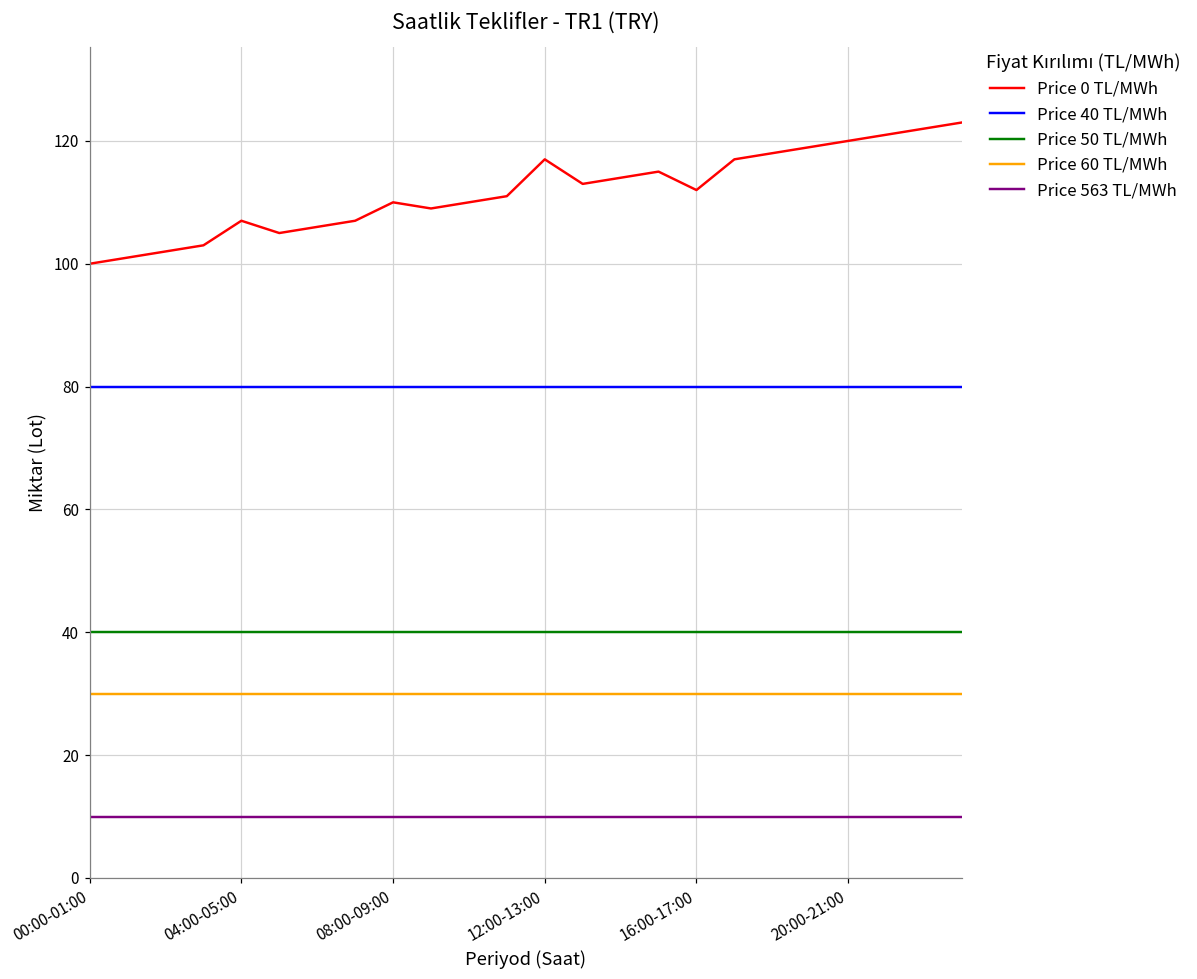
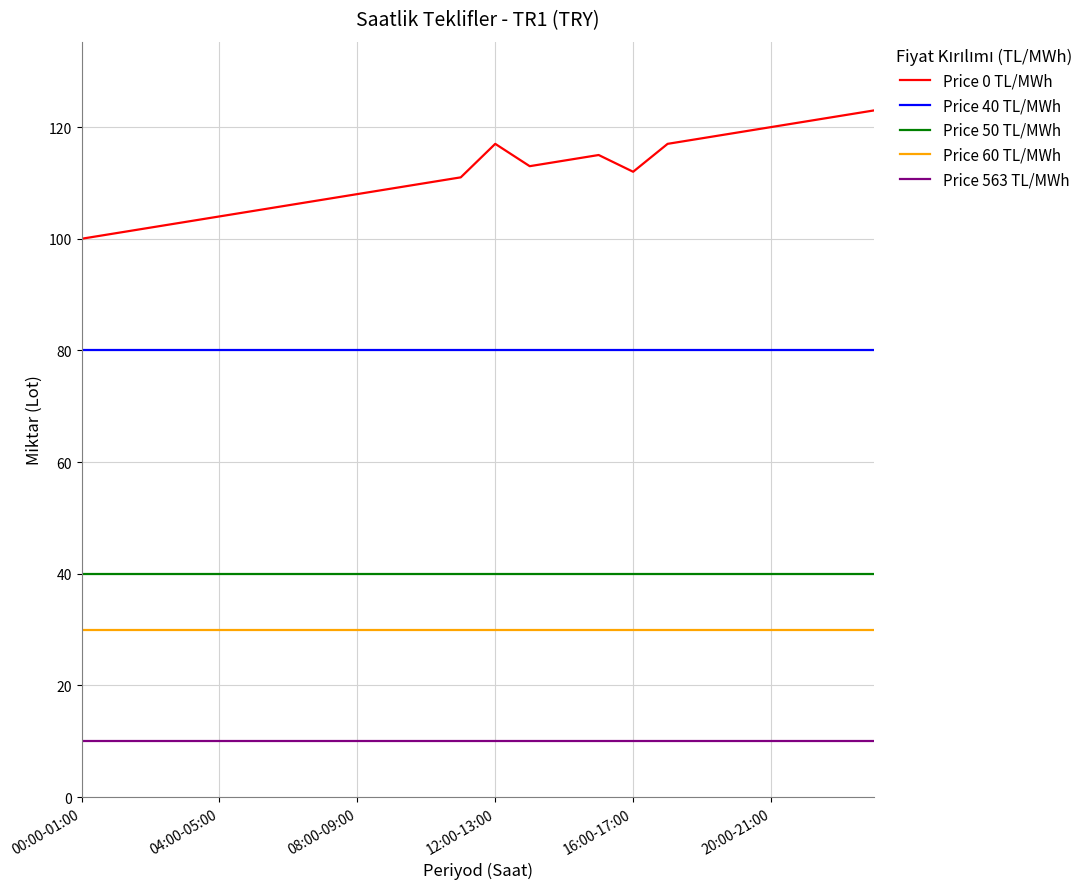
Price 0 TL/MWh, 04:00-05:00: 107 -> 104
Price 0 TL/MWh, 08:00-09:00: 110 -> 108
